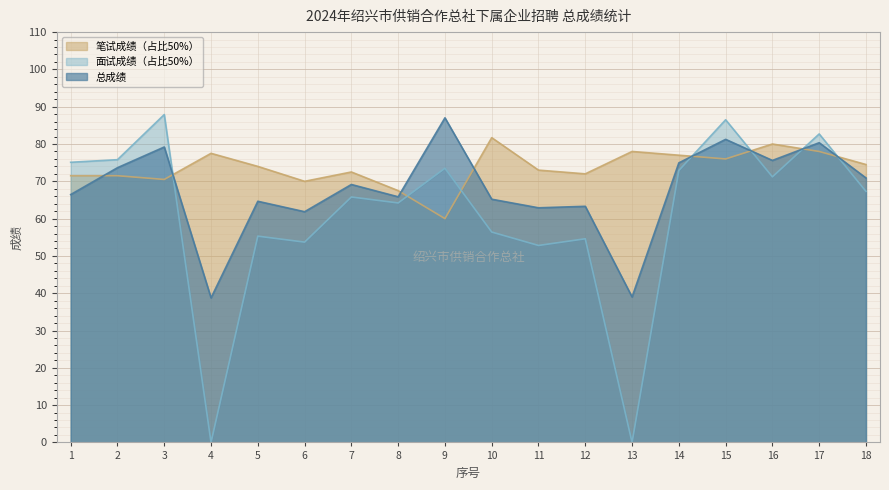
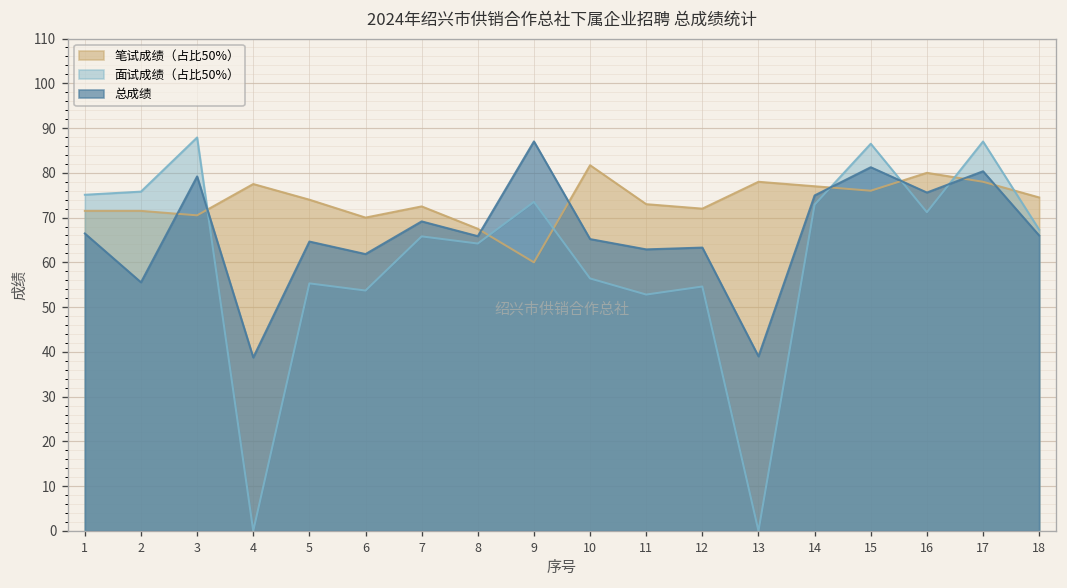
总成绩, 2: 74 -> 56
面试成绩（占比50%）, 17: 83 -> 87
总成绩, 18: 71 -> 66
